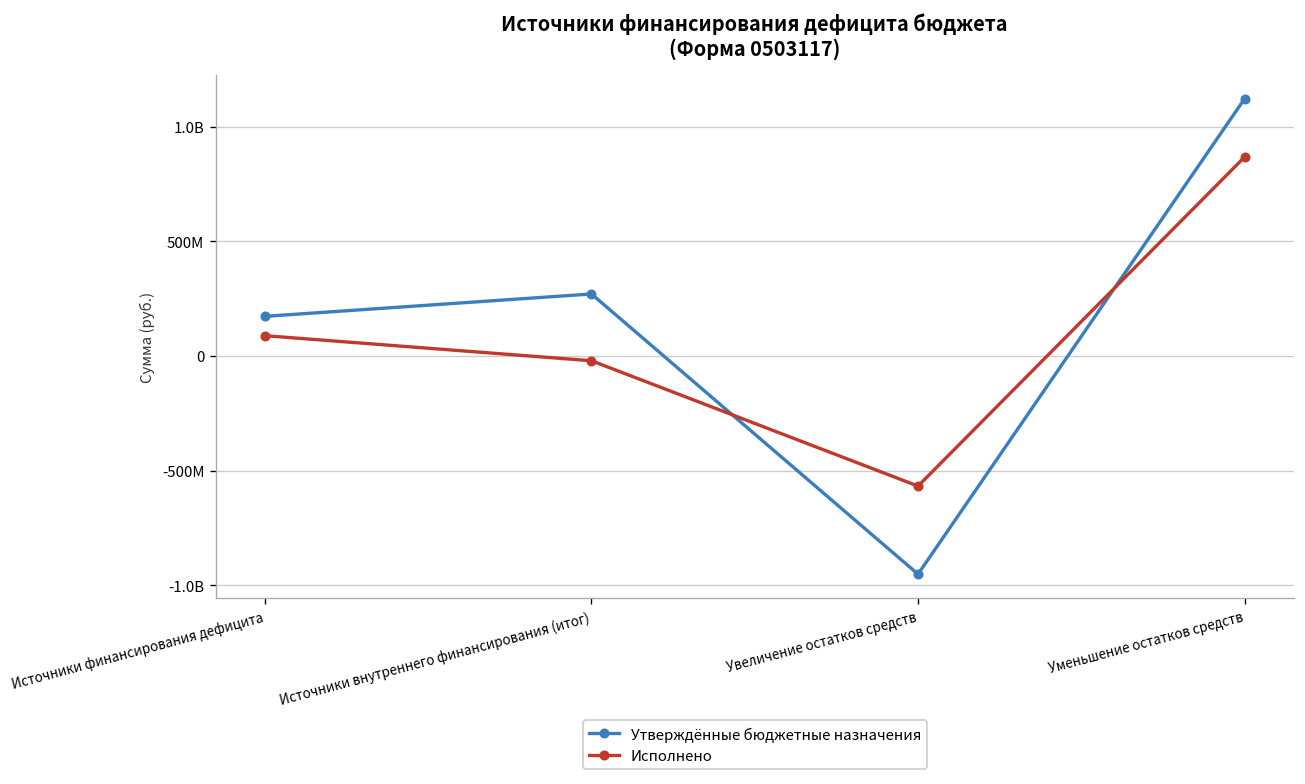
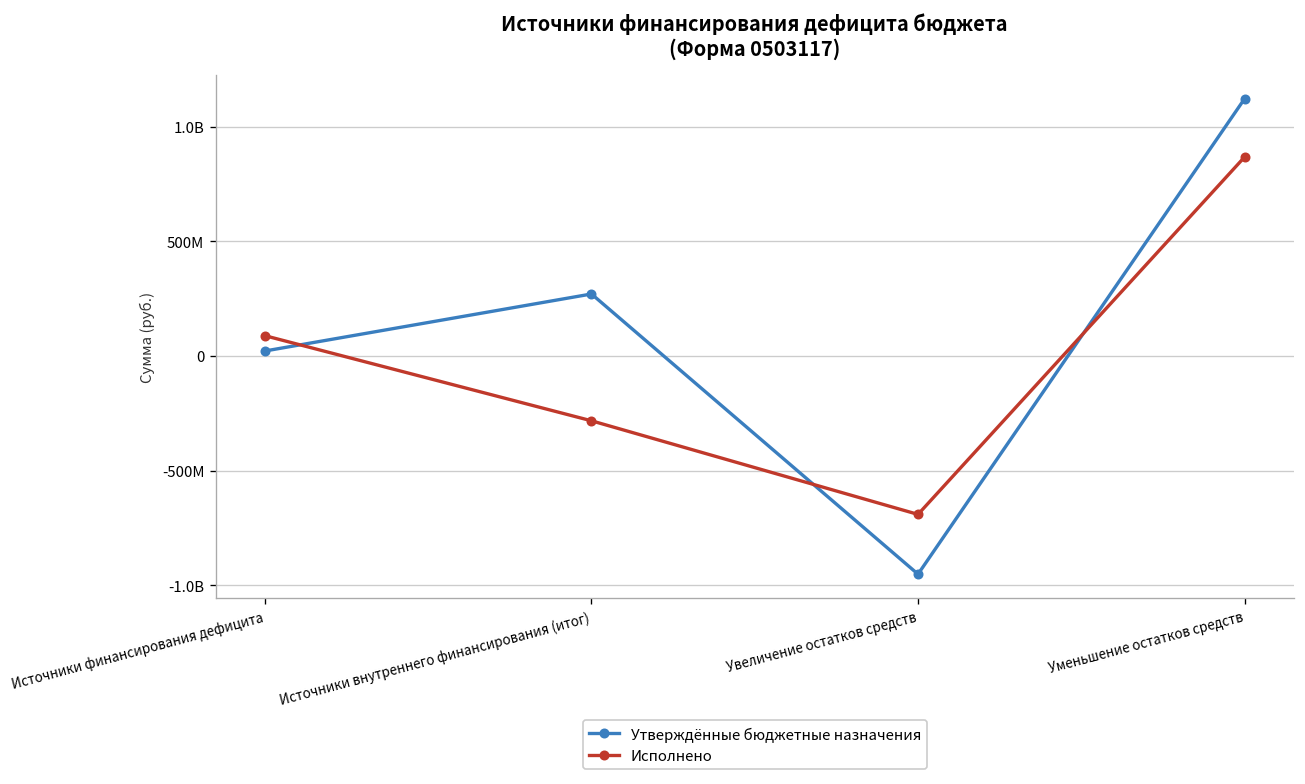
Утверждённые бюджетные назначения, Источники финансирования дефицита: 170000000 -> 20000000
Исполнено, Источники внутреннего финансирования (итог): -20000000 -> -280000000
Исполнено, Увеличение остатков средств: -570000000 -> -690000000
